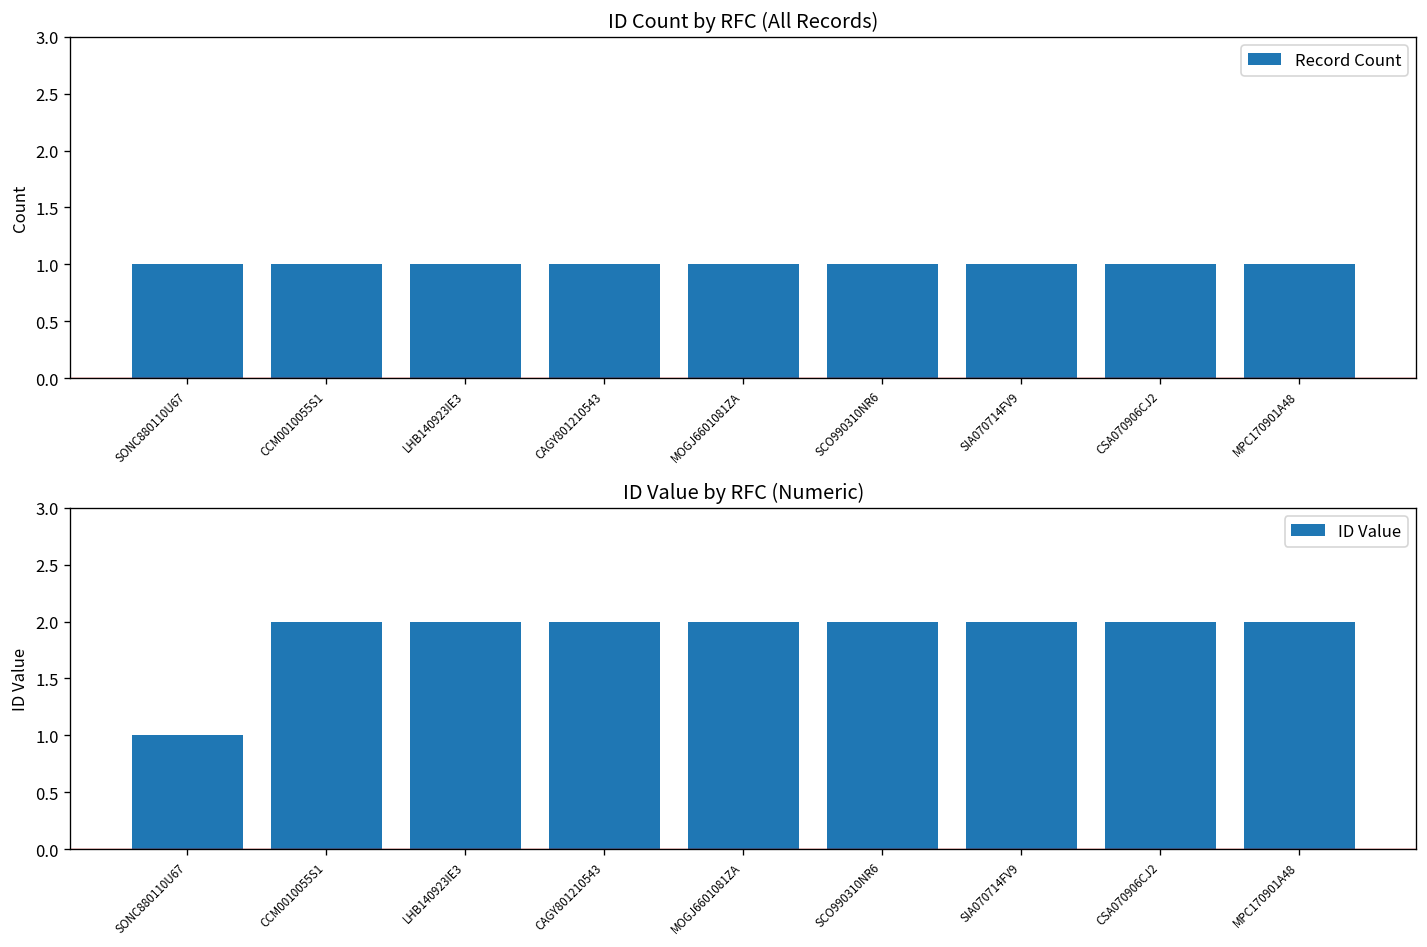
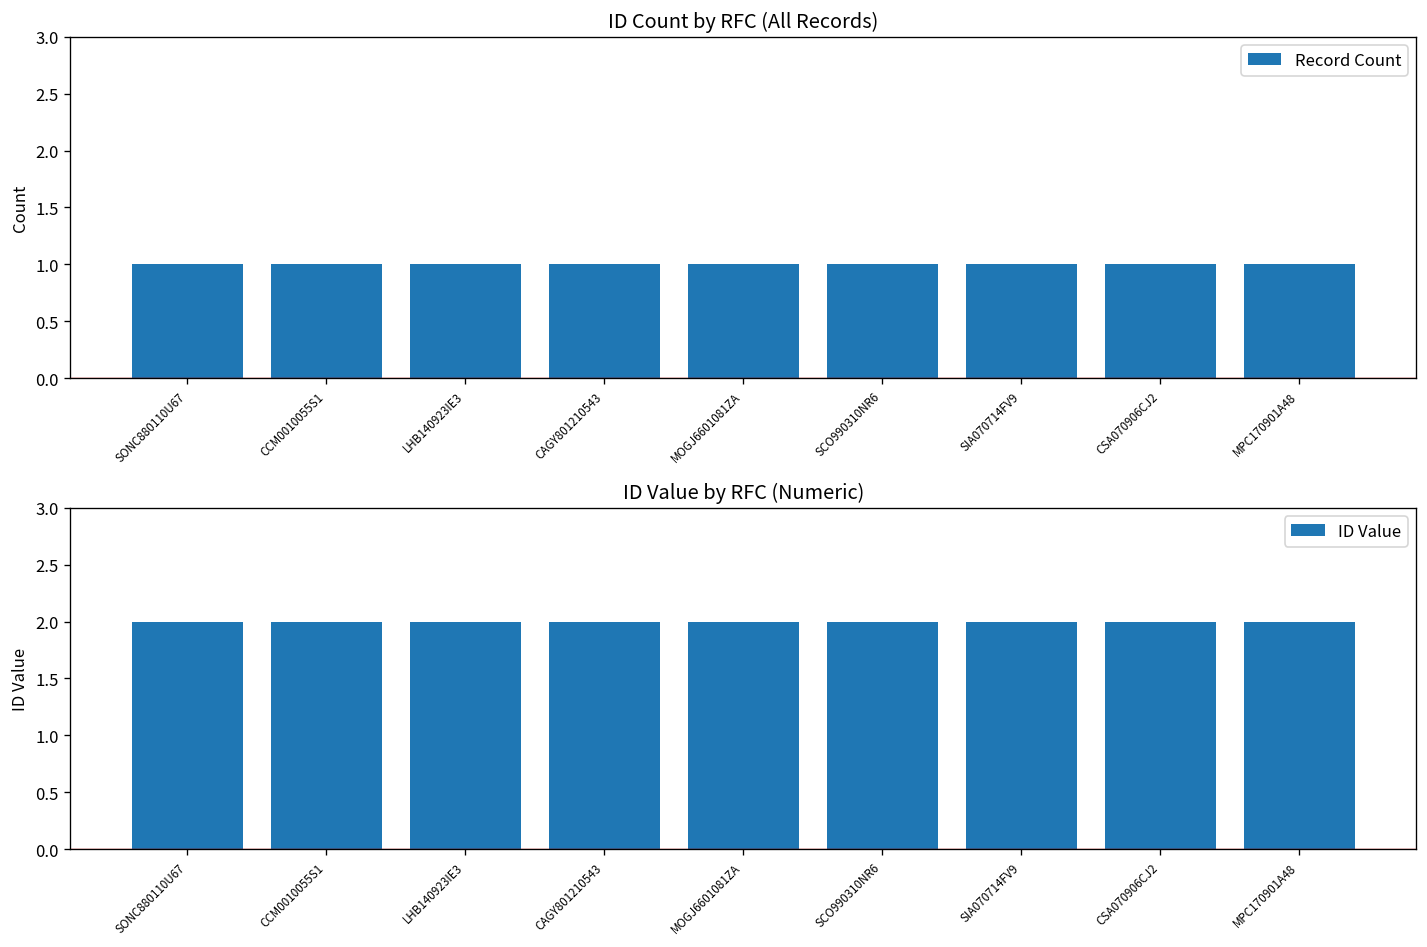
ID Value by RFC (Numeric), SONC880110U67: 1 -> 2
